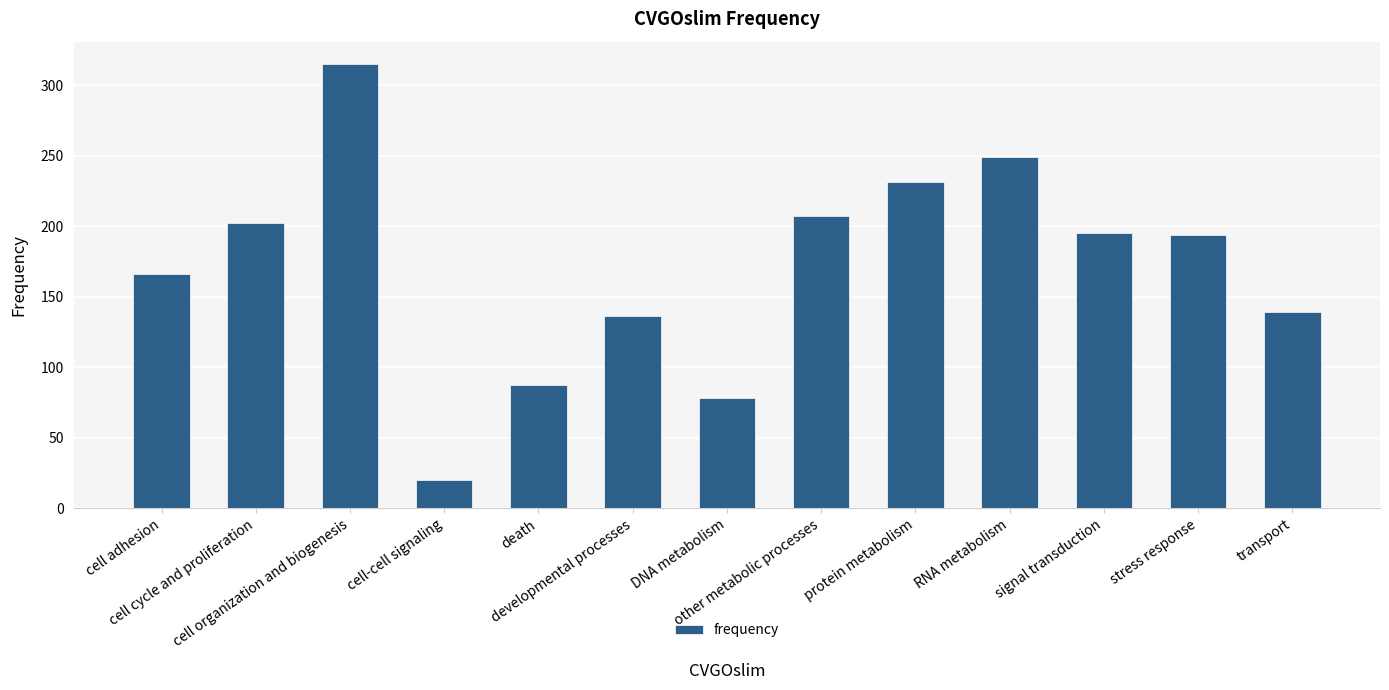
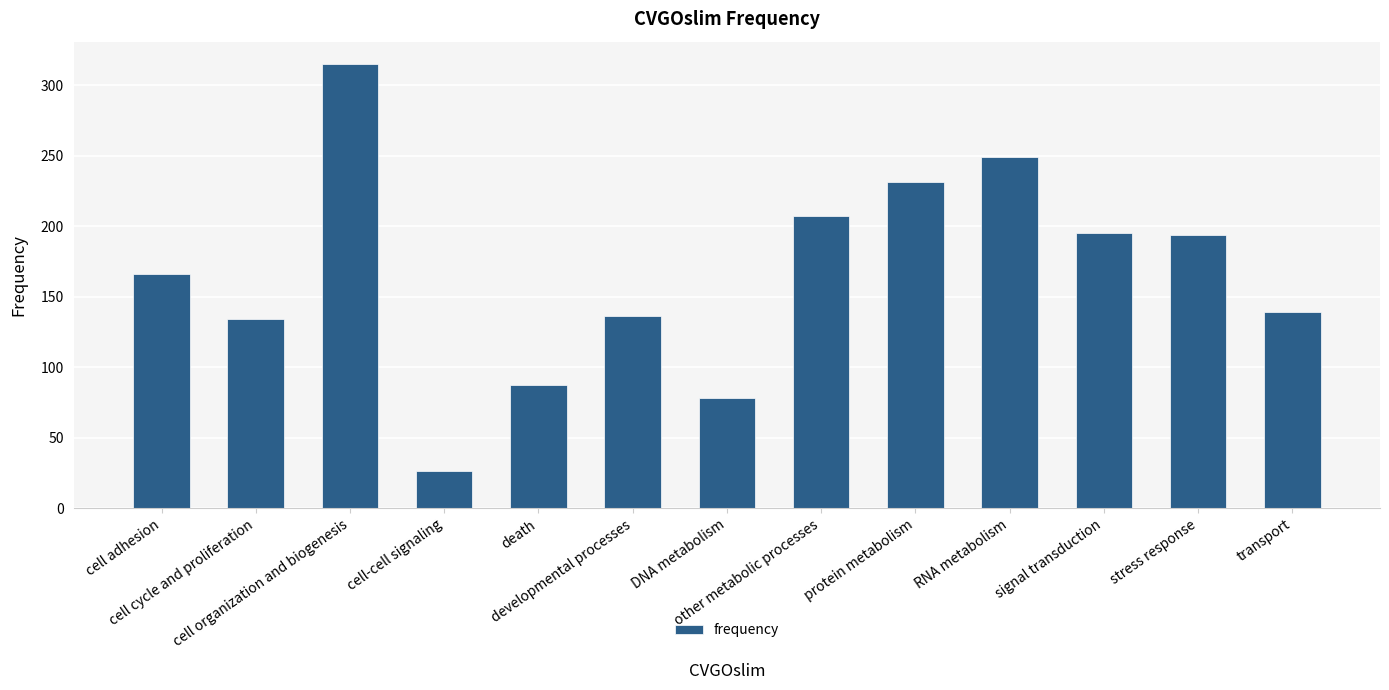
cell cycle and proliferation: 202 -> 134
cell-cell signaling: 20 -> 26
